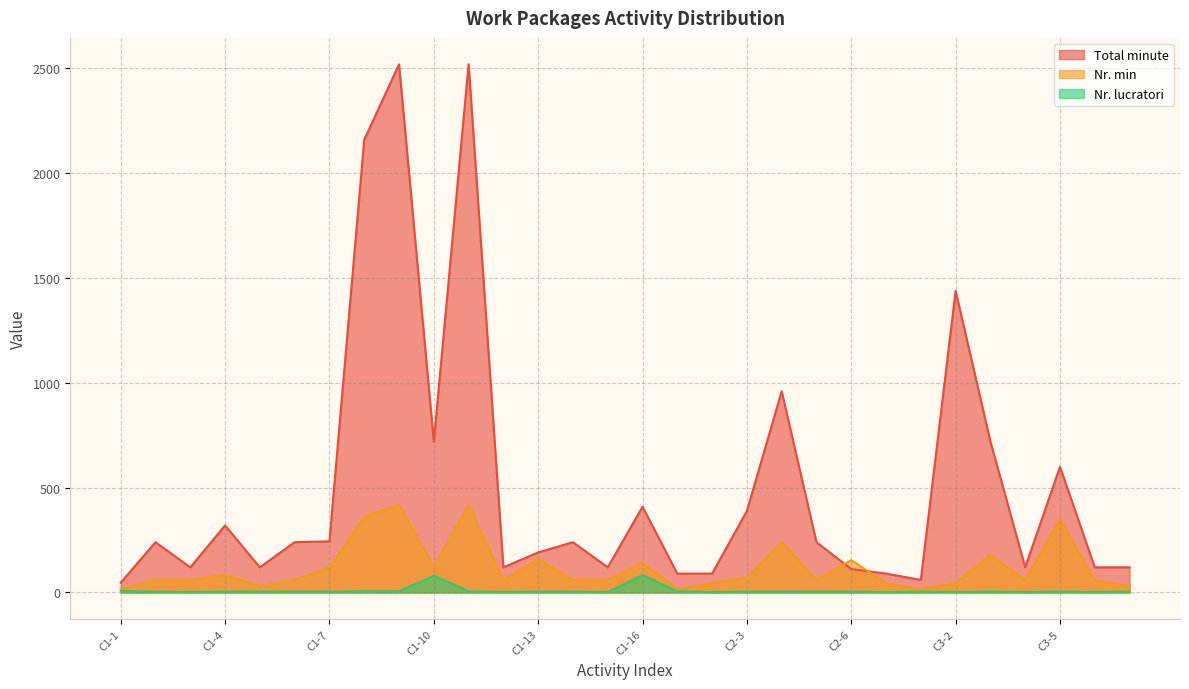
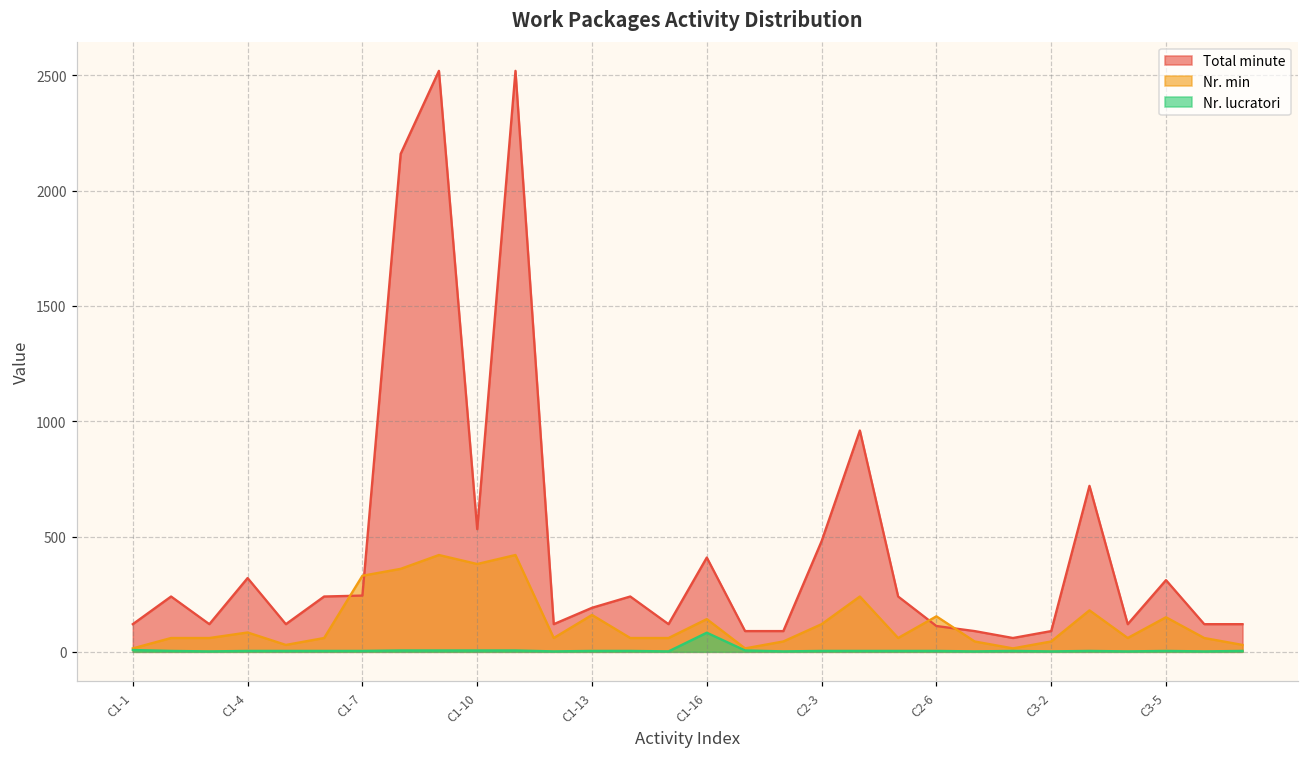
Total minute, C1-1: 50 -> 120
Nr. min, C1-7: 120 -> 330
Total minute, C1-10: 720 -> 530
Nr. min, C1-10: 120 -> 380
Nr. lucratori, C1-10: 80 -> 10
Total minute, C2-3: 390 -> 480
Nr. min, C2-3: 70 -> 120
Total minute, C3-2: 1440 -> 90
Total minute, C3-5: 600 -> 310
Nr. min, C3-5: 350 -> 150
